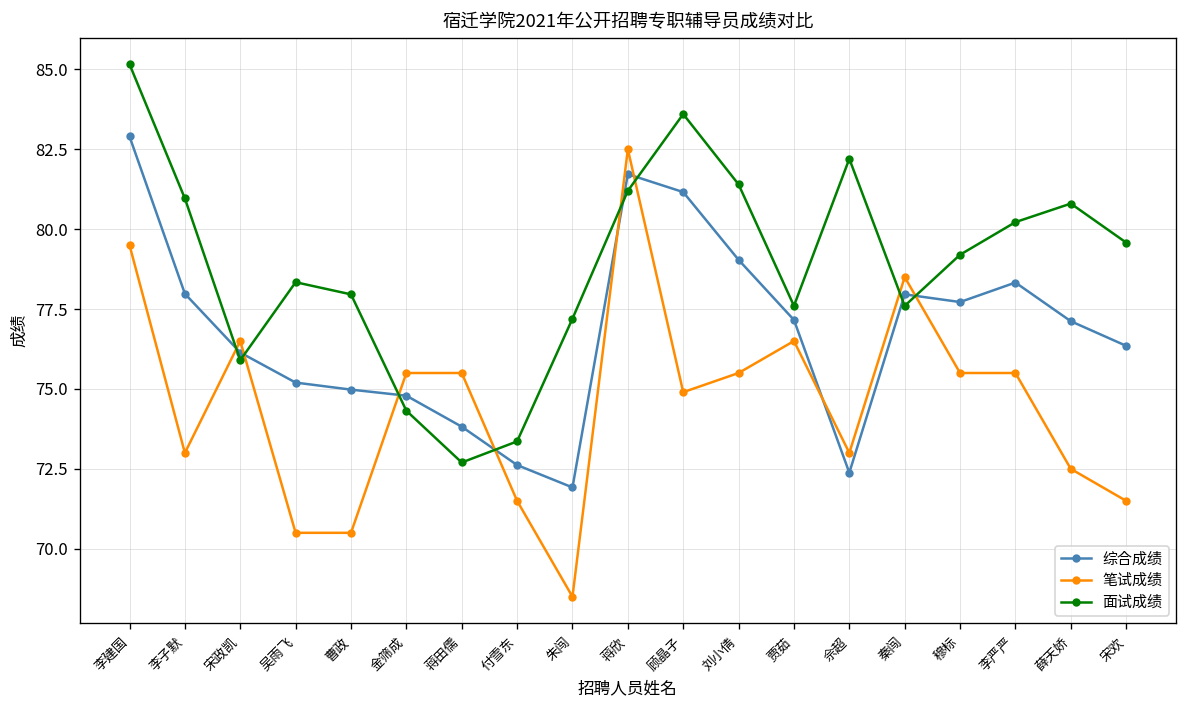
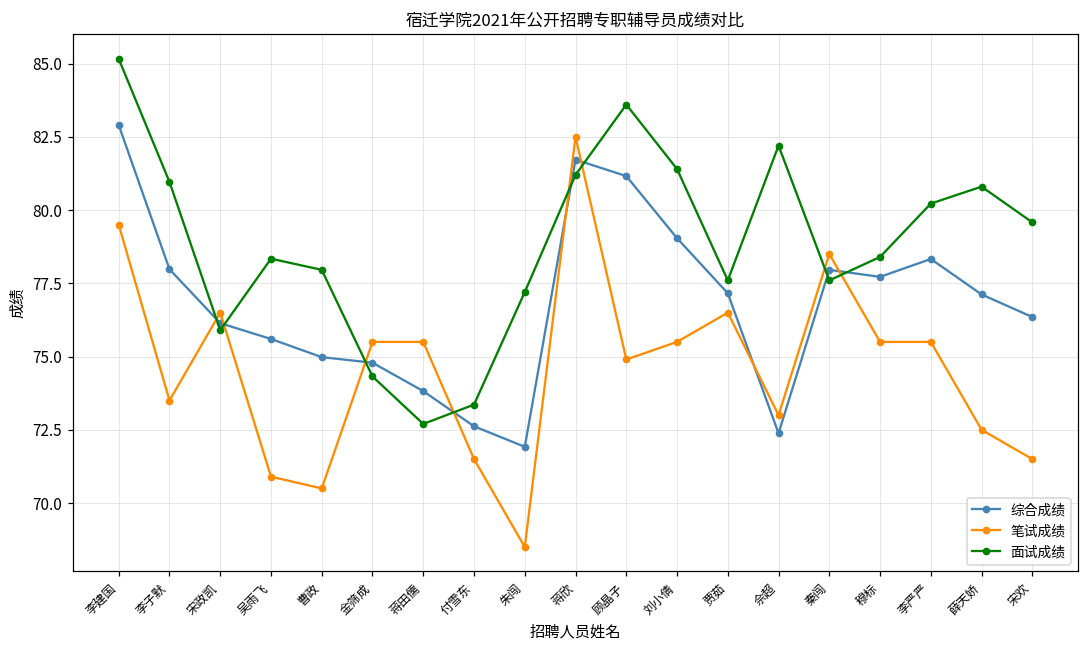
笔试成绩, 李子默: 73.0 -> 73.5
综合成绩, 吴雨飞: 75.2 -> 75.6
笔试成绩, 吴雨飞: 70.5 -> 70.9
面试成绩, 穆标: 79.2 -> 78.4
